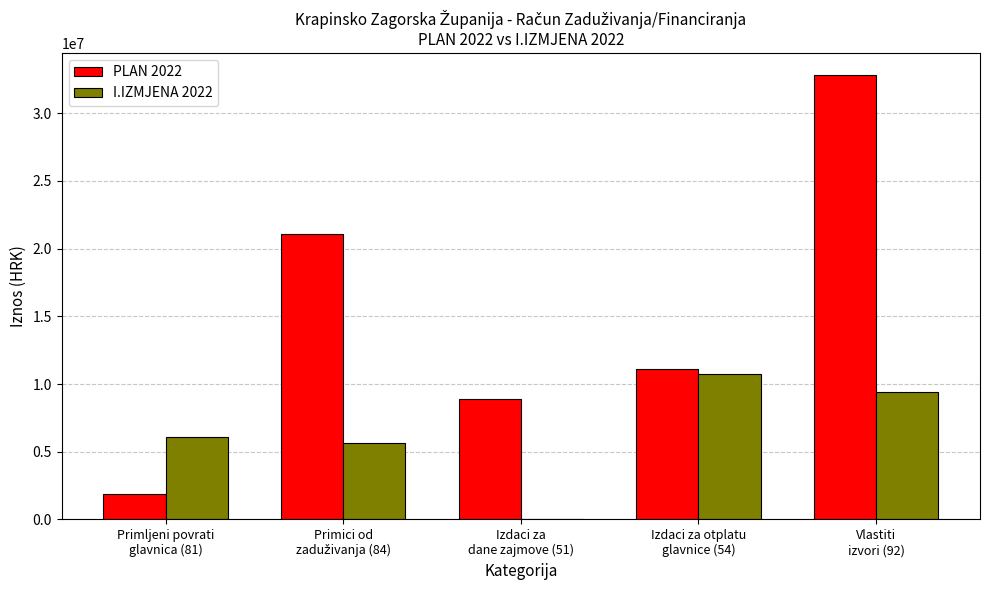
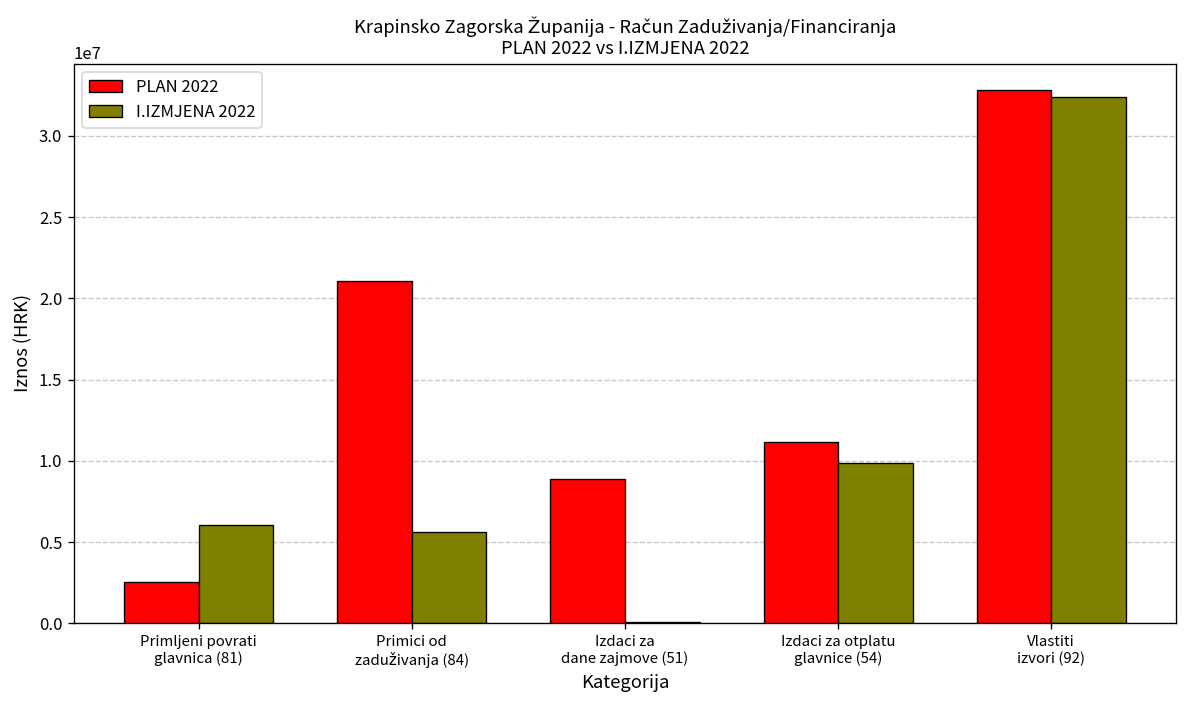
PLAN 2022, Primljeni povrati glavnica (81): 1900000 -> 2500000
I.IZMJENA 2022, Izdaci za otplatu glavnice (54): 10700000 -> 9900000
I.IZMJENA 2022, Vlastiti izvori (92): 9400000 -> 32400000
